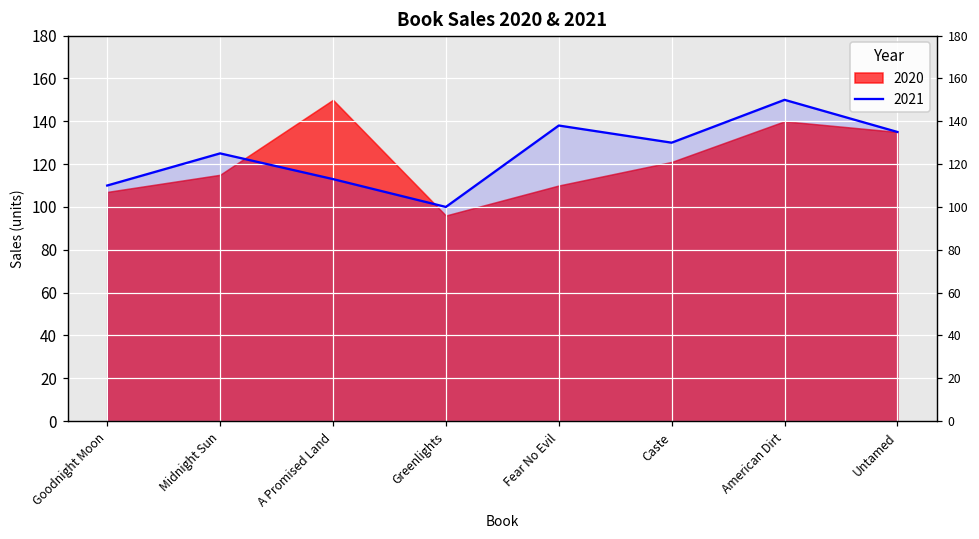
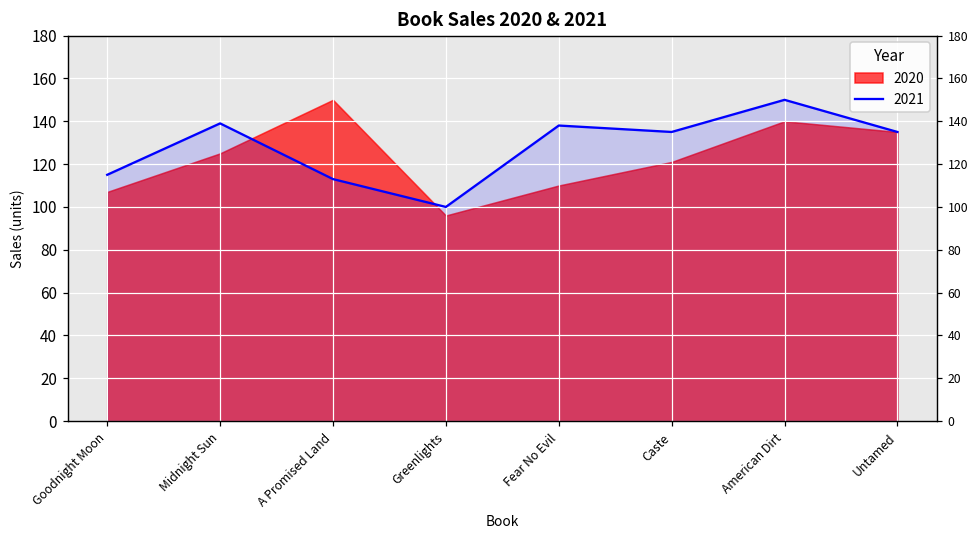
2021, Goodnight Moon: 110 -> 115
2021, Midnight Sun: 125 -> 139
2020, Midnight Sun: 115 -> 125
2021, Caste: 130 -> 135
